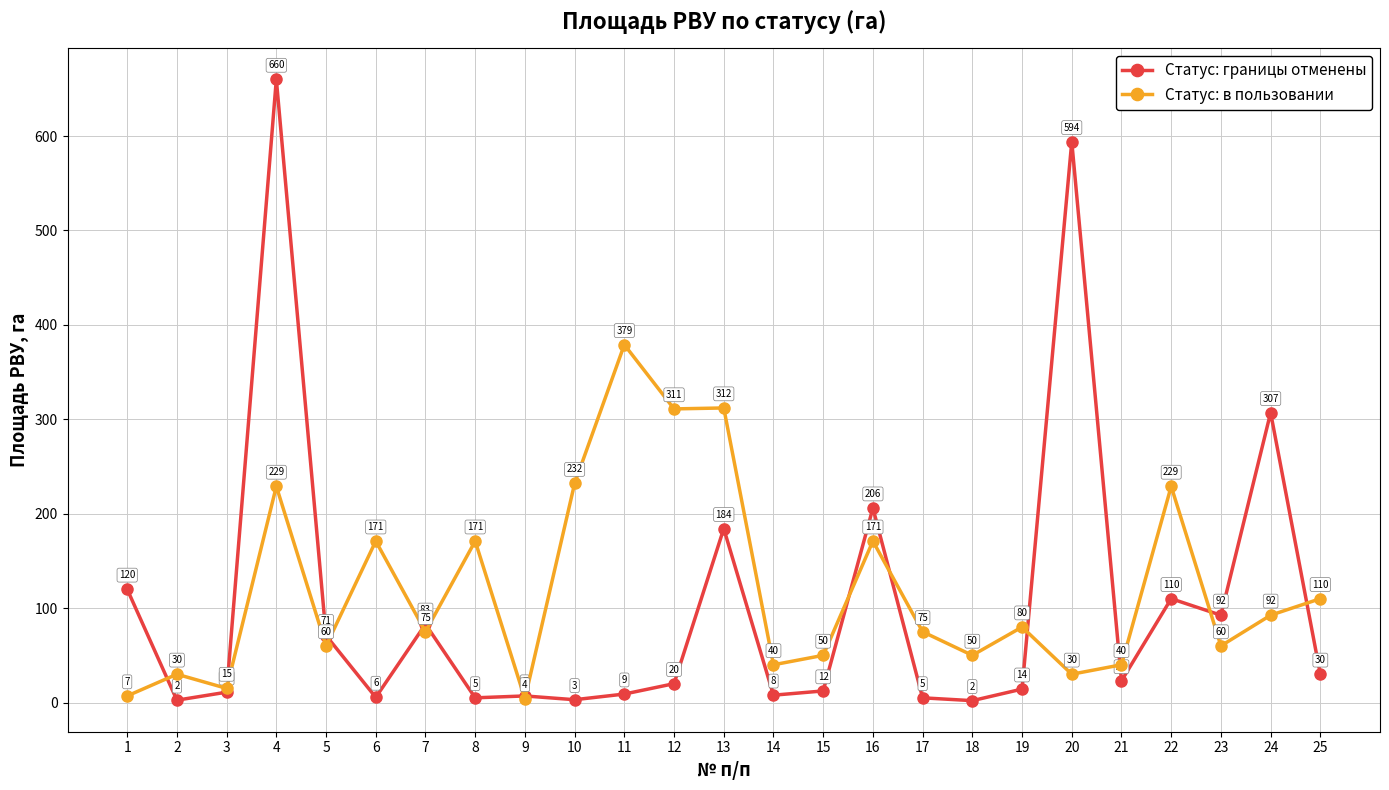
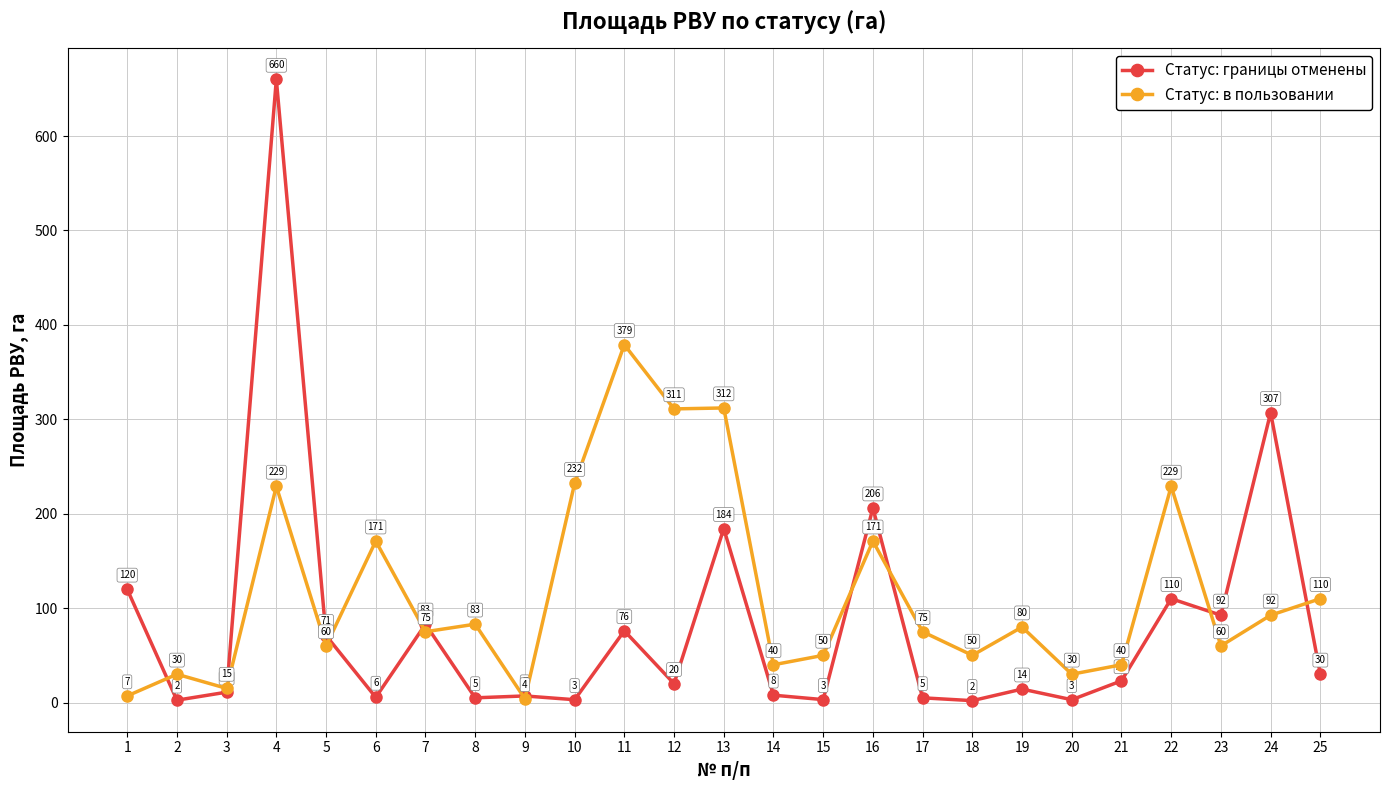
Статус: в пользовании, 8: 171 -> 83
Статус: границы отменены, 11: 9 -> 76
Статус: границы отменены, 15: 12 -> 3
Статус: границы отменены, 20: 594 -> 3
